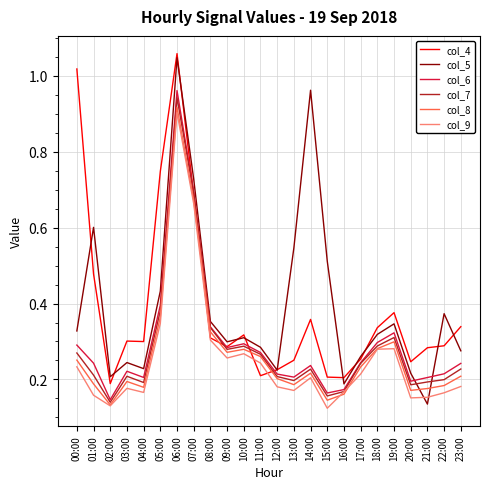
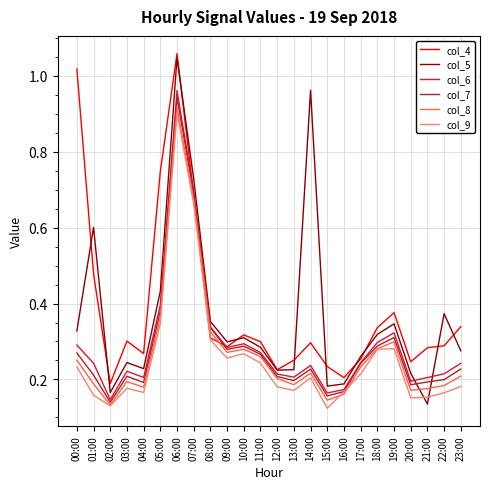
col_5, 02:00: 0.21 -> 0.17
col_4, 04:00: 0.30 -> 0.27
col_4, 11:00: 0.21 -> 0.30
col_5, 13:00: 0.55 -> 0.23
col_4, 14:00: 0.36 -> 0.30
col_4, 15:00: 0.21 -> 0.23
col_5, 15:00: 0.51 -> 0.18
